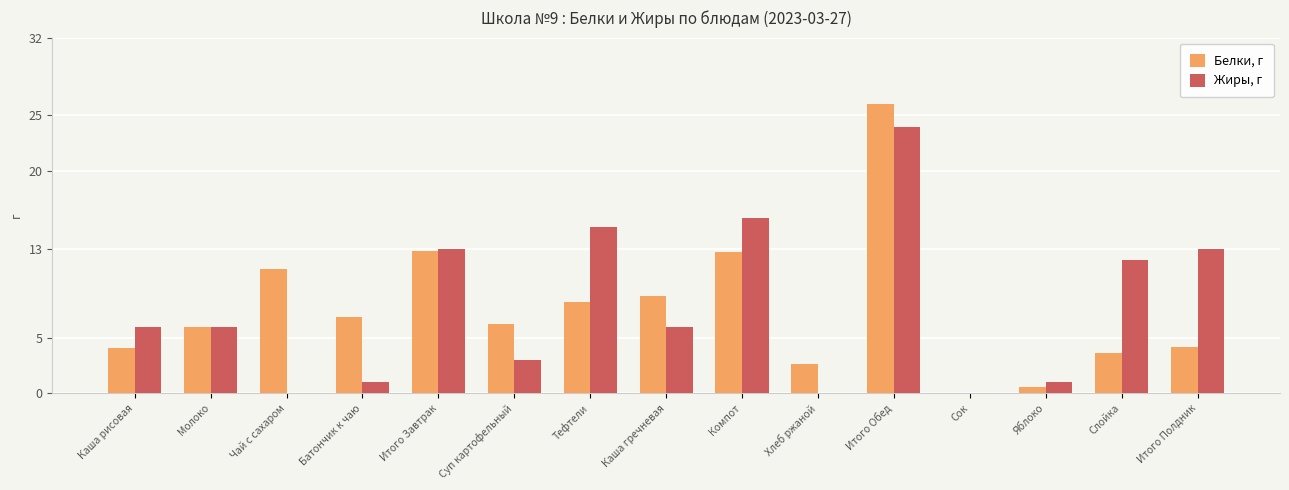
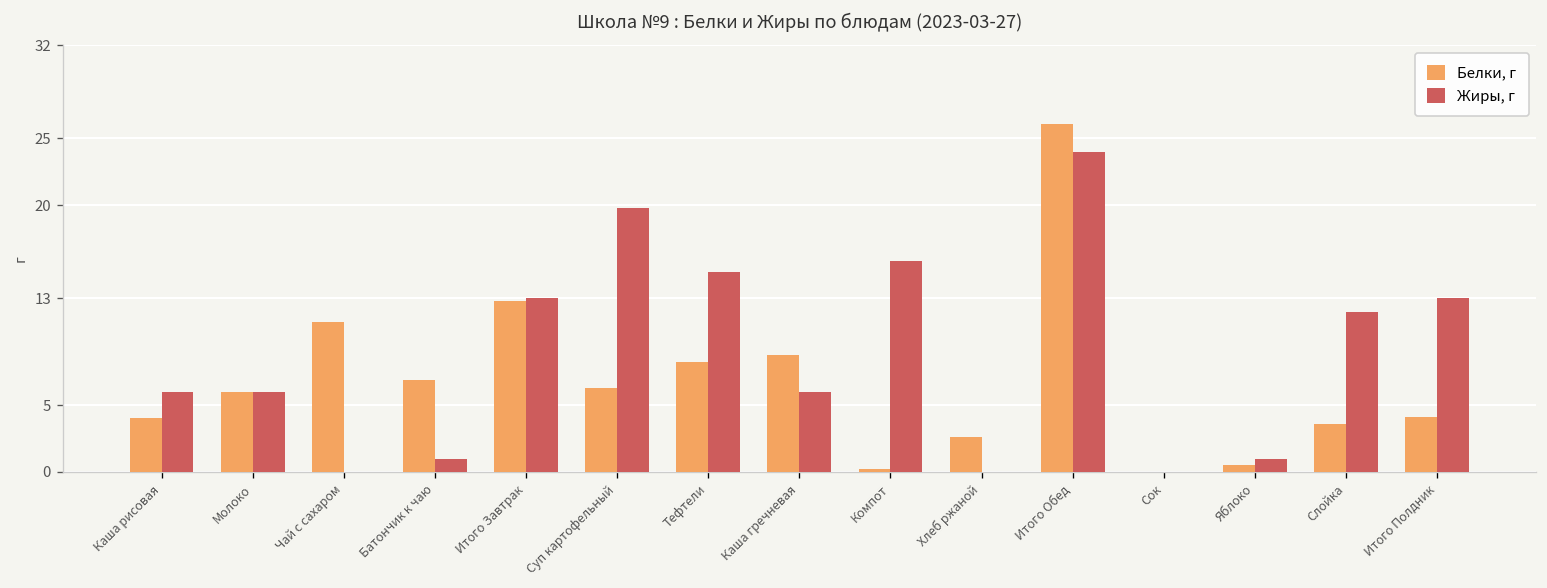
Жиры, г, Суп картофельный: 3.0 -> 19.8
Белки, г, Компот: 12.7 -> 0.2
